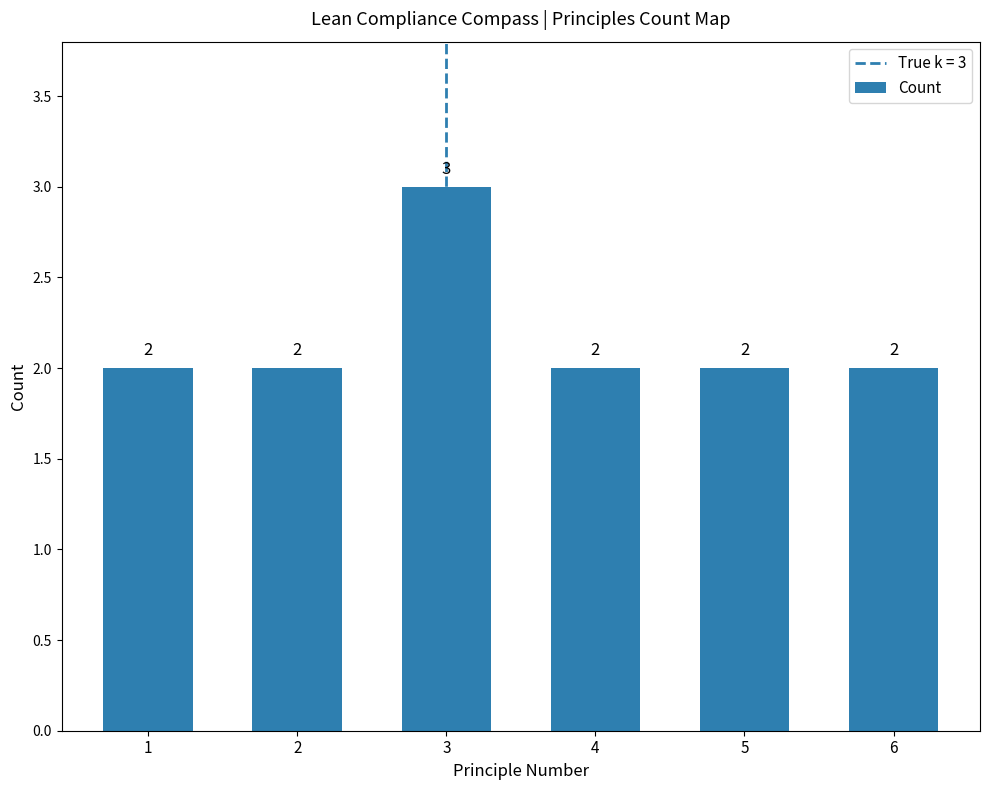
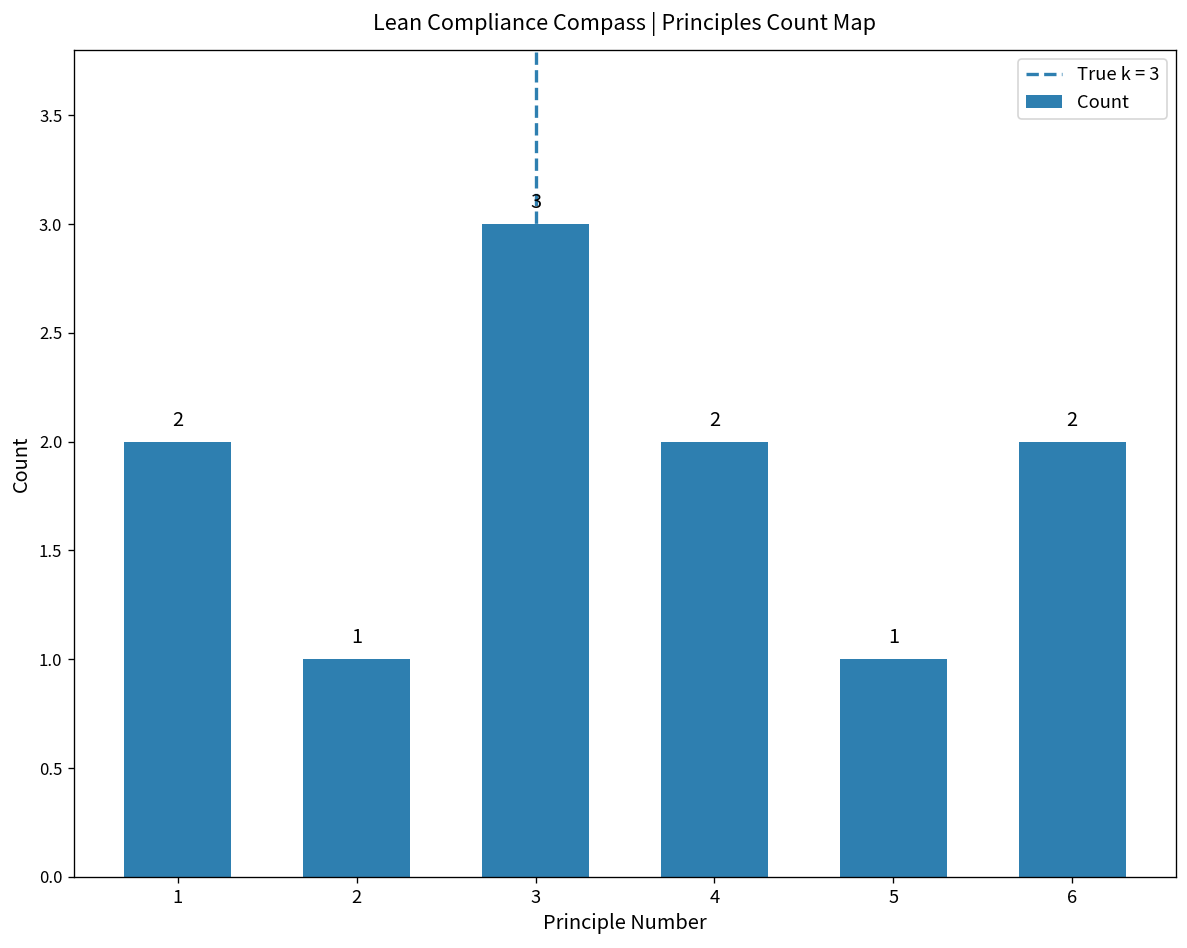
2: 2 -> 1
5: 2 -> 1
